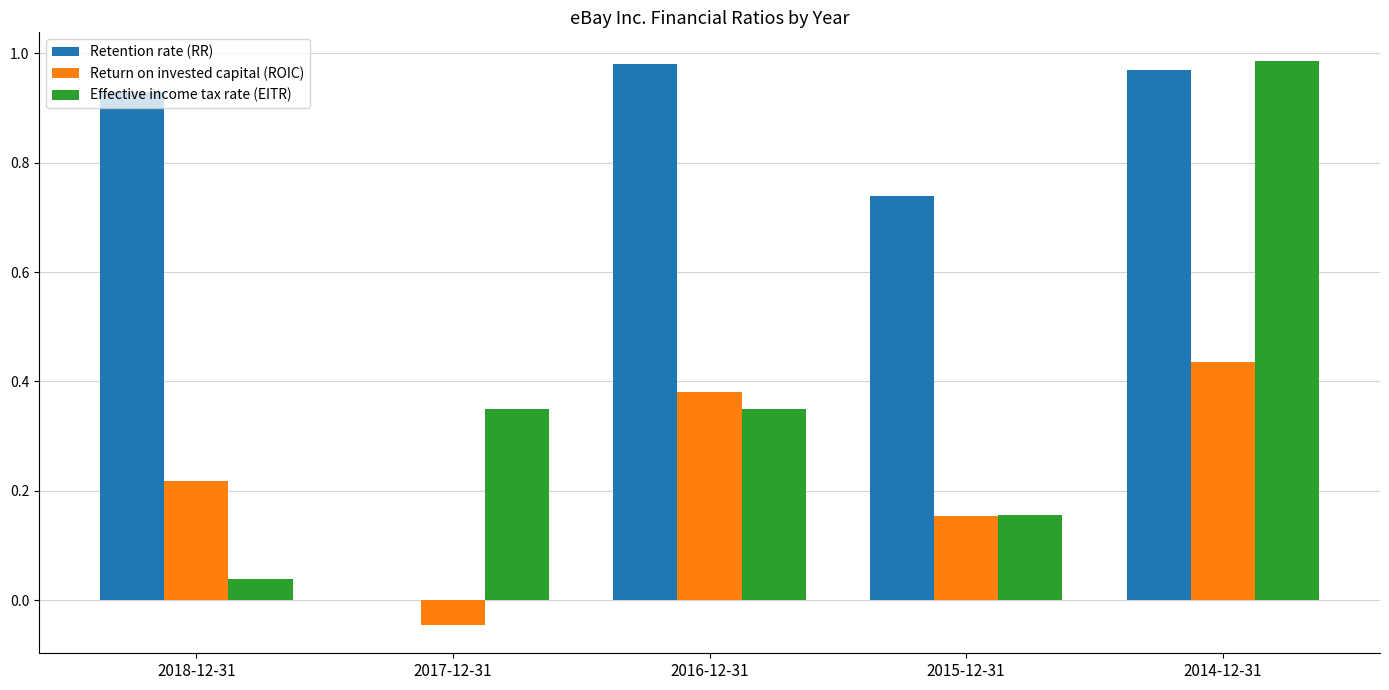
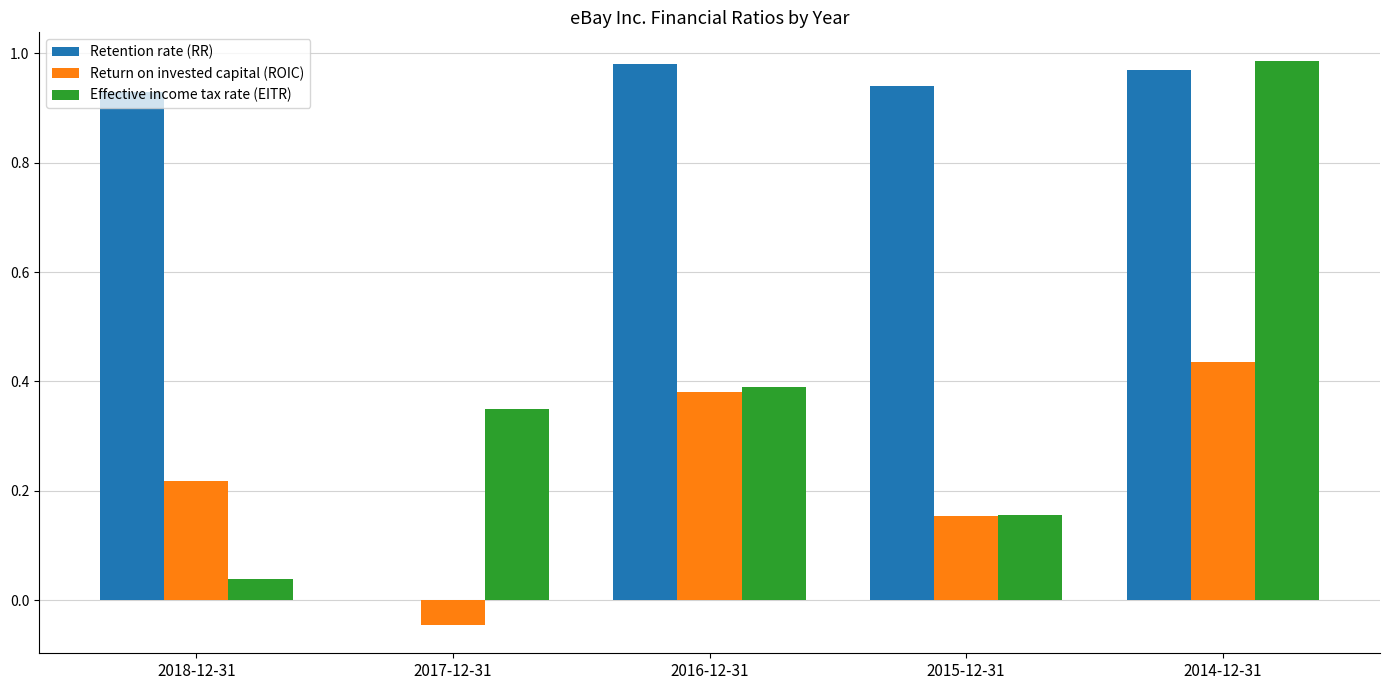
Effective income tax rate (EITR), 2016-12-31: 0.35 -> 0.39
Retention rate (RR), 2015-12-31: 0.74 -> 0.94
